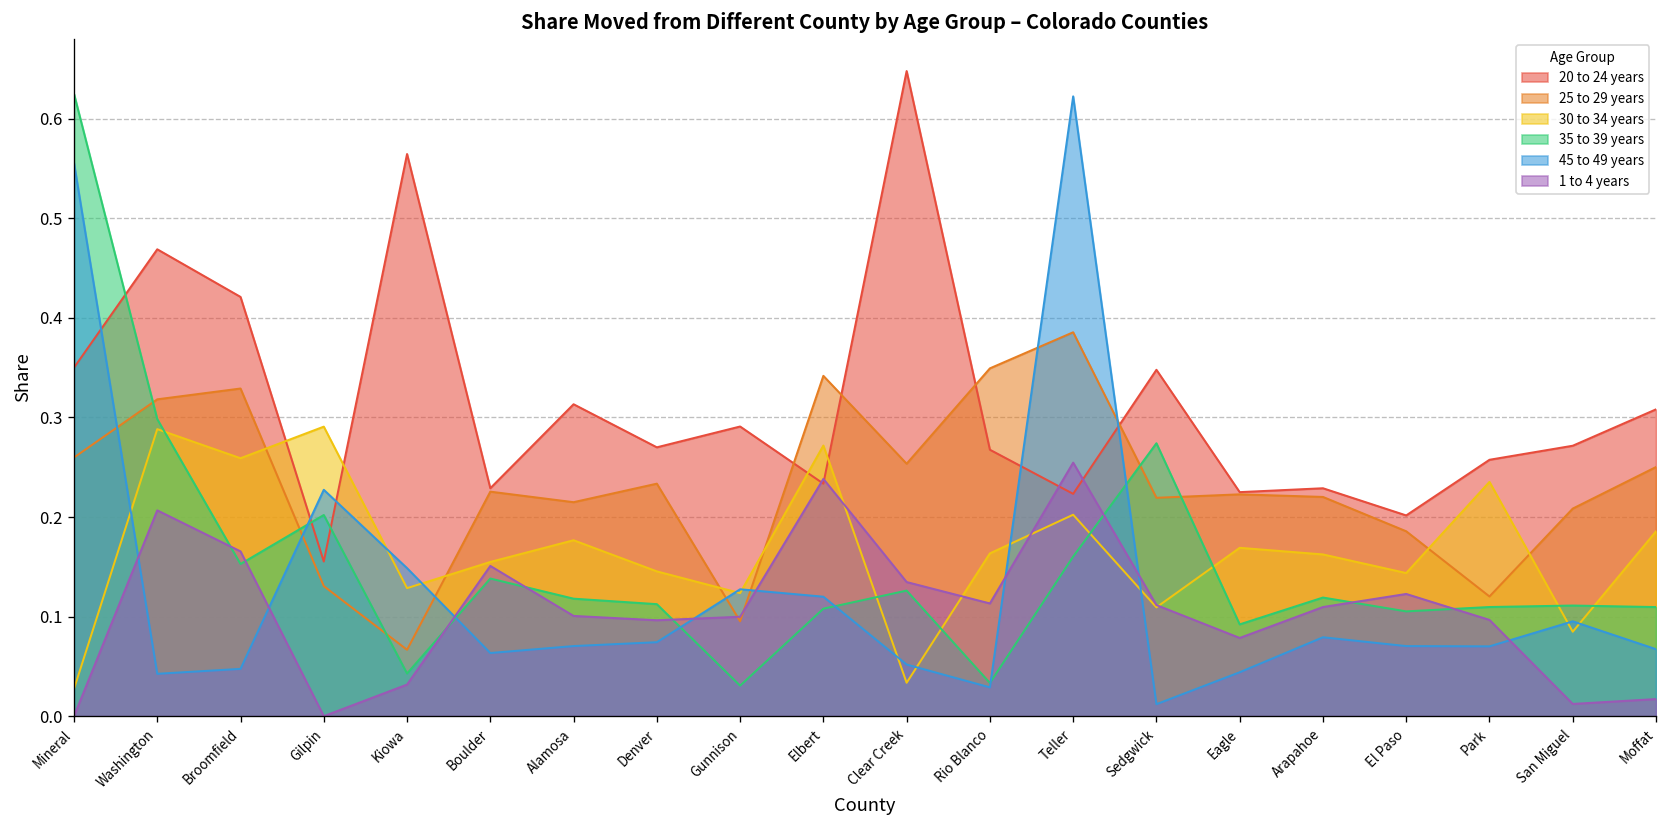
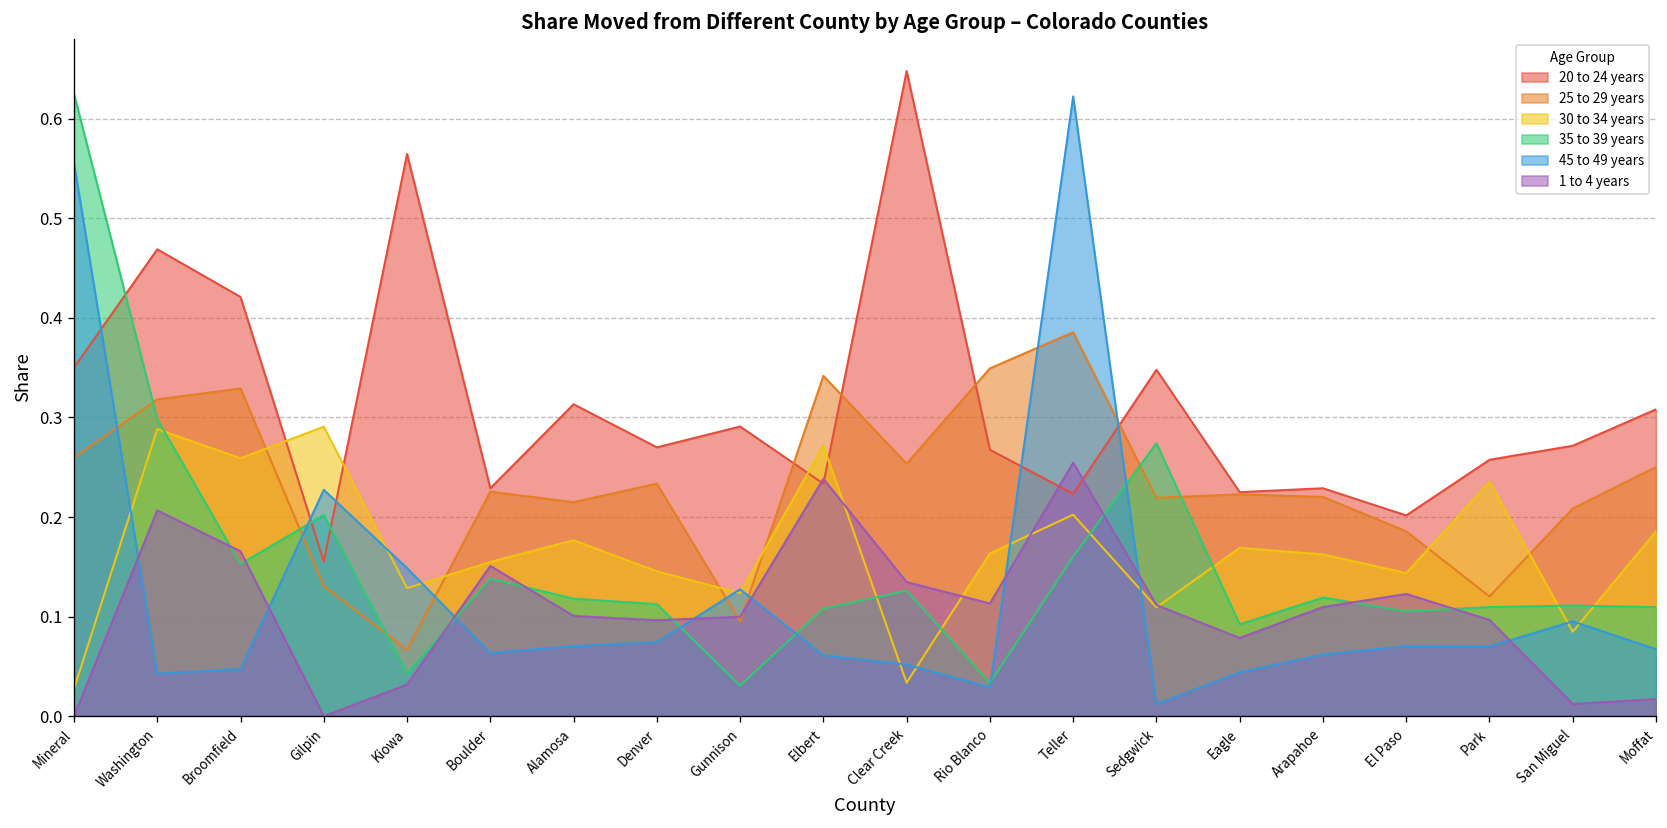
45 to 49 years, Elbert: 0.12 -> 0.06
45 to 49 years, Arapahoe: 0.08 -> 0.06
